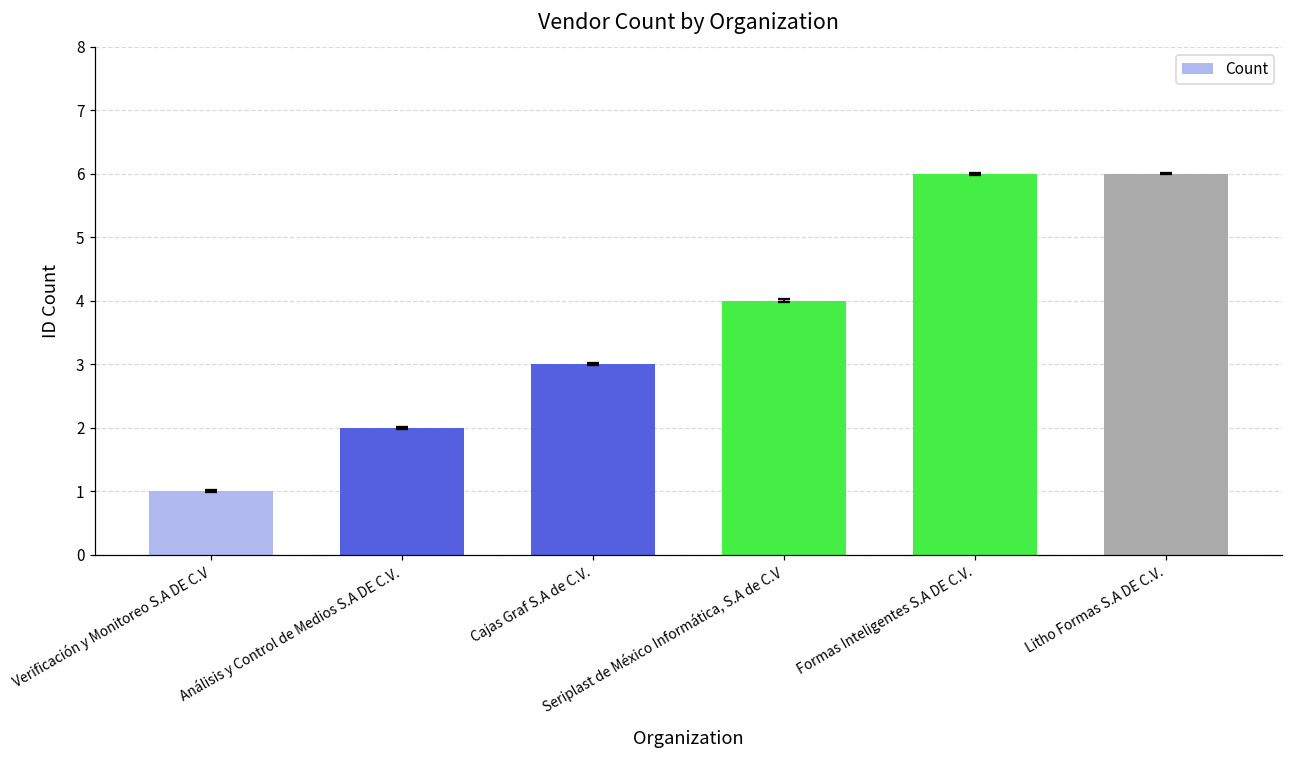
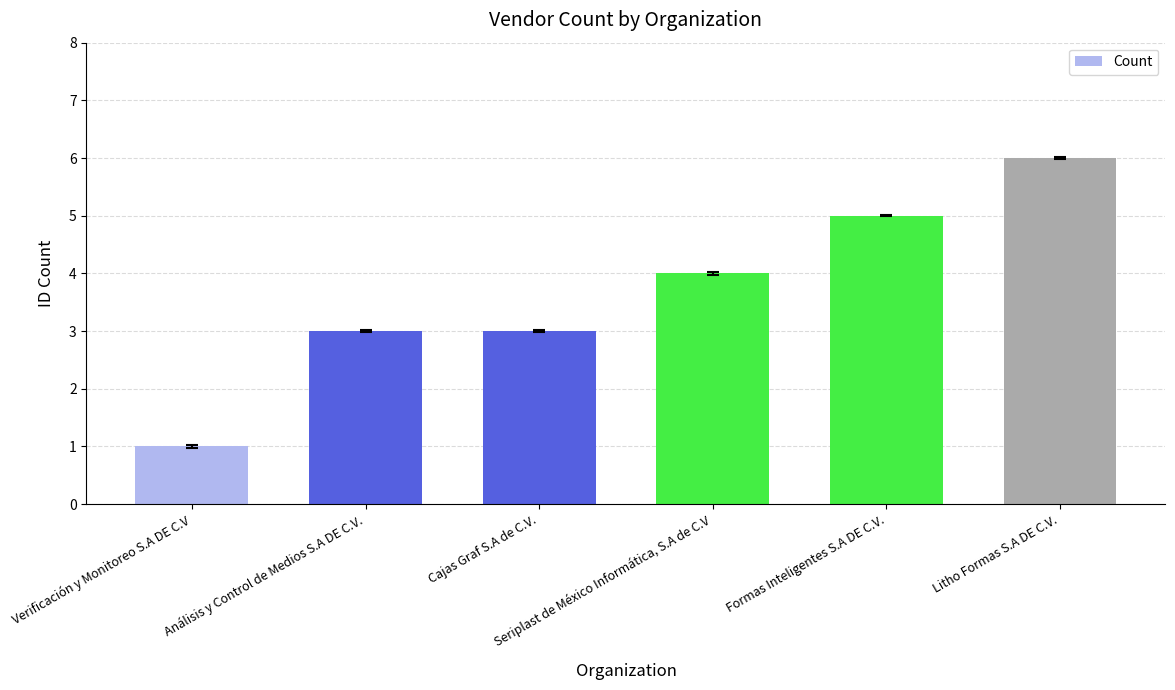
Count, Análisis y Control de Medios S.A DE C.V.: 2 -> 3
Count, Formas Inteligentes S.A DE C.V.: 6 -> 5
